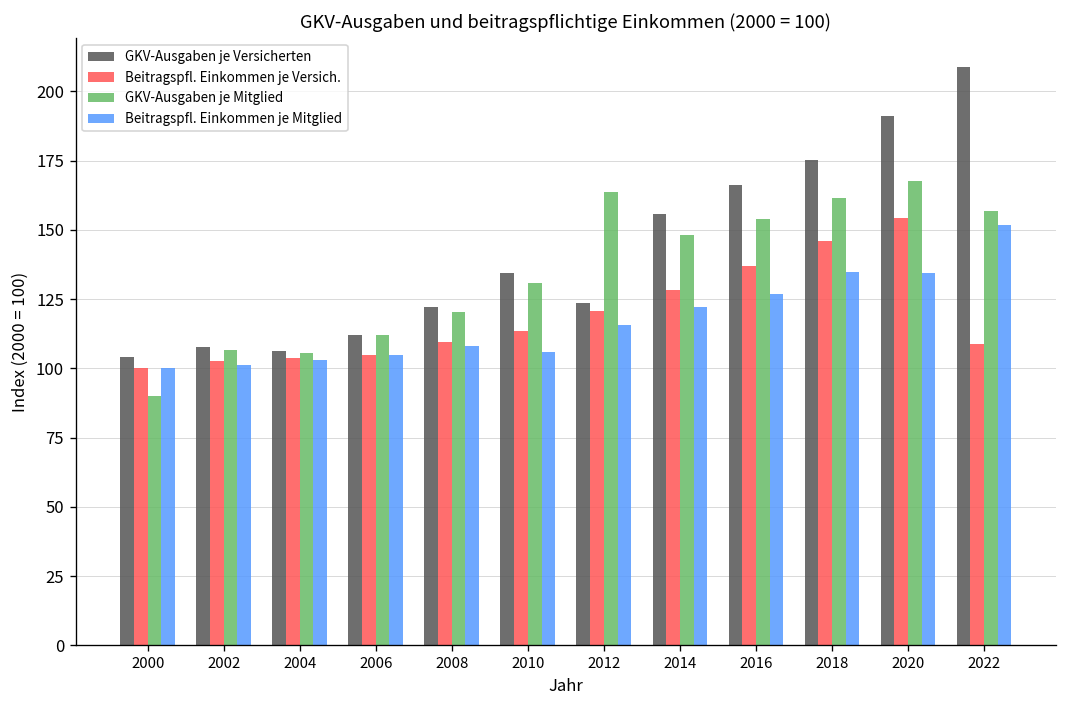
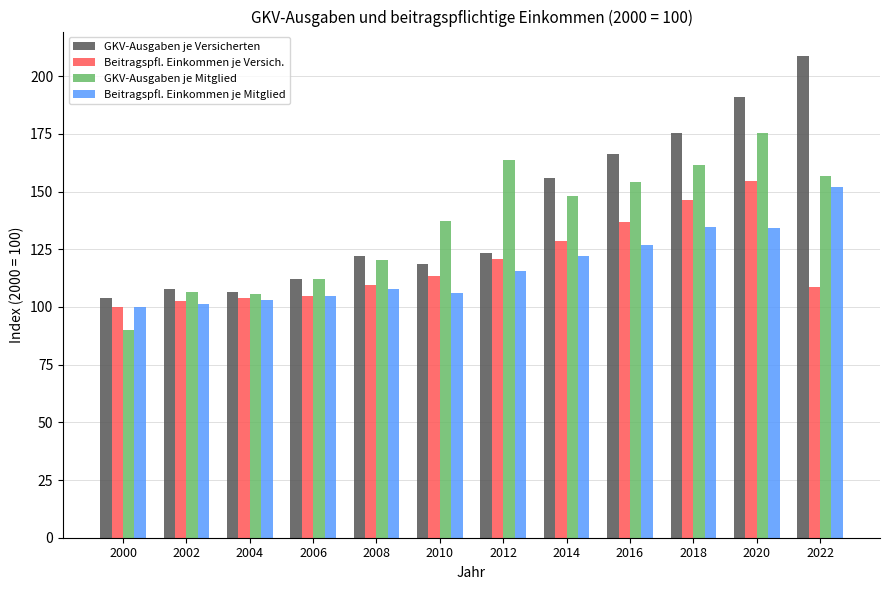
GKV-Ausgaben je Versicherten, 2010: 134 -> 119
GKV-Ausgaben je Mitglied, 2010: 131 -> 137
GKV-Ausgaben je Mitglied, 2020: 168 -> 175
